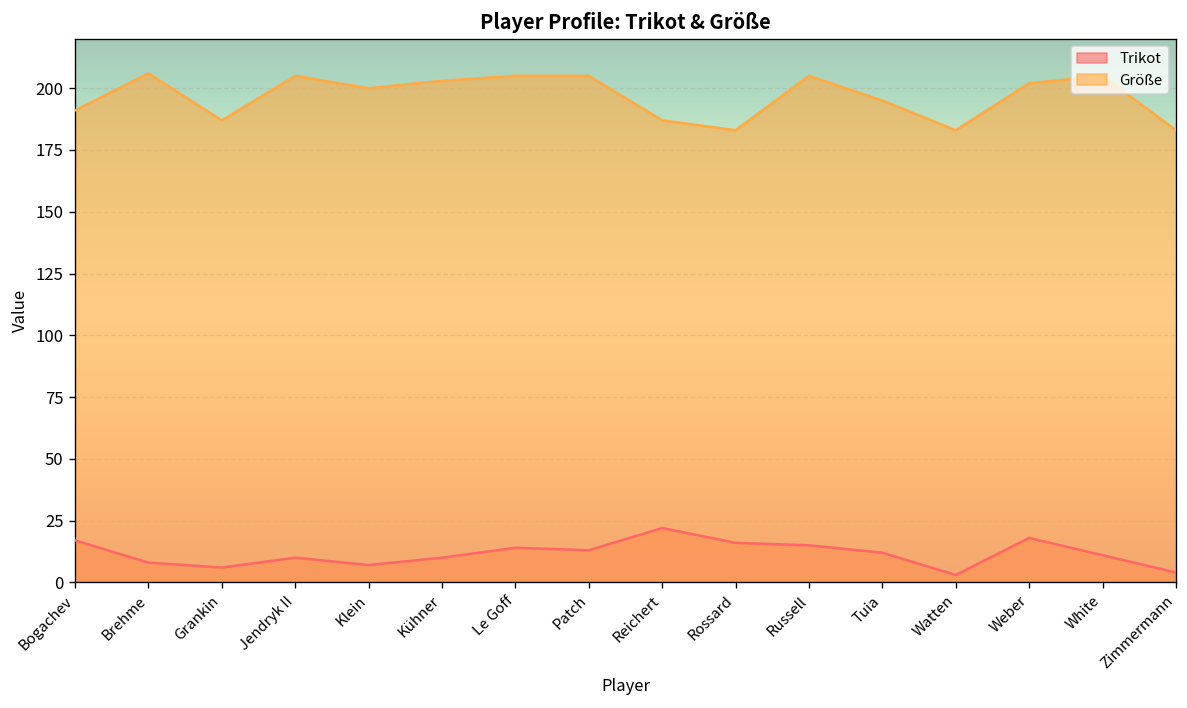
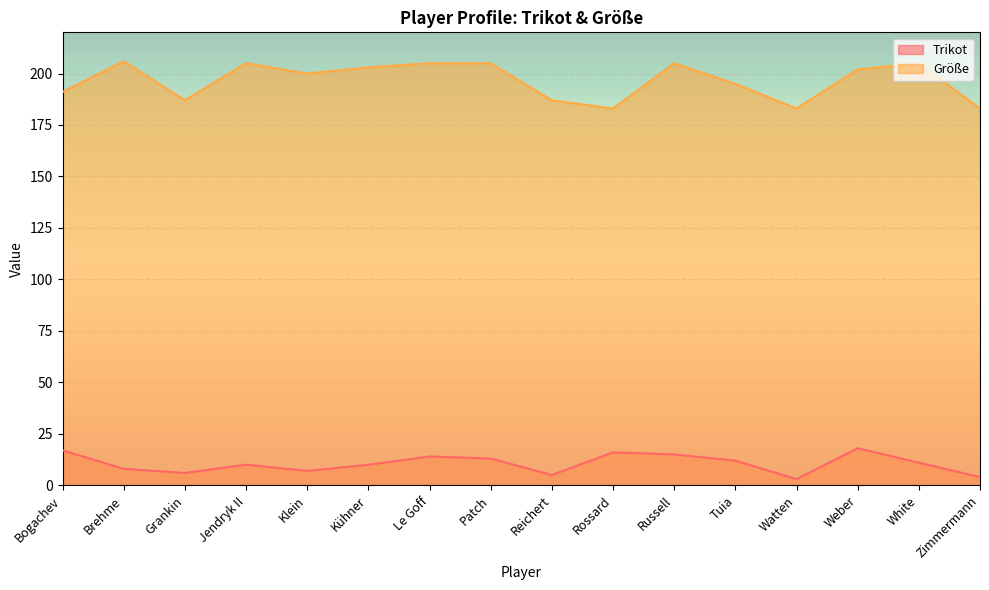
Trikot, Reichert: 22 -> 5
